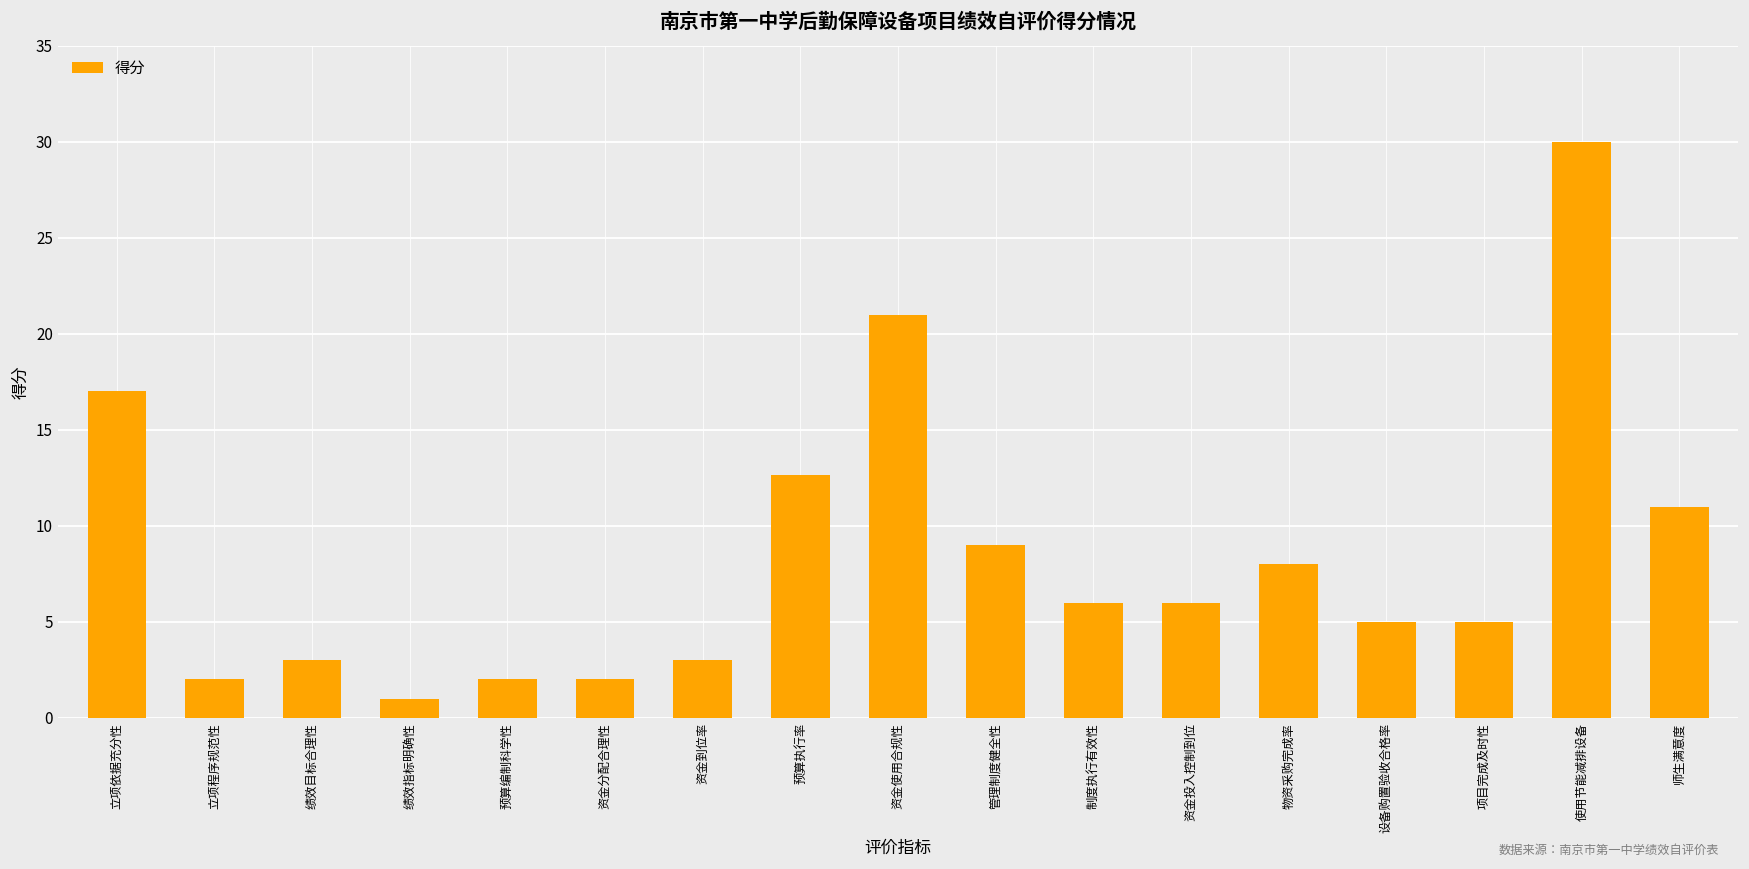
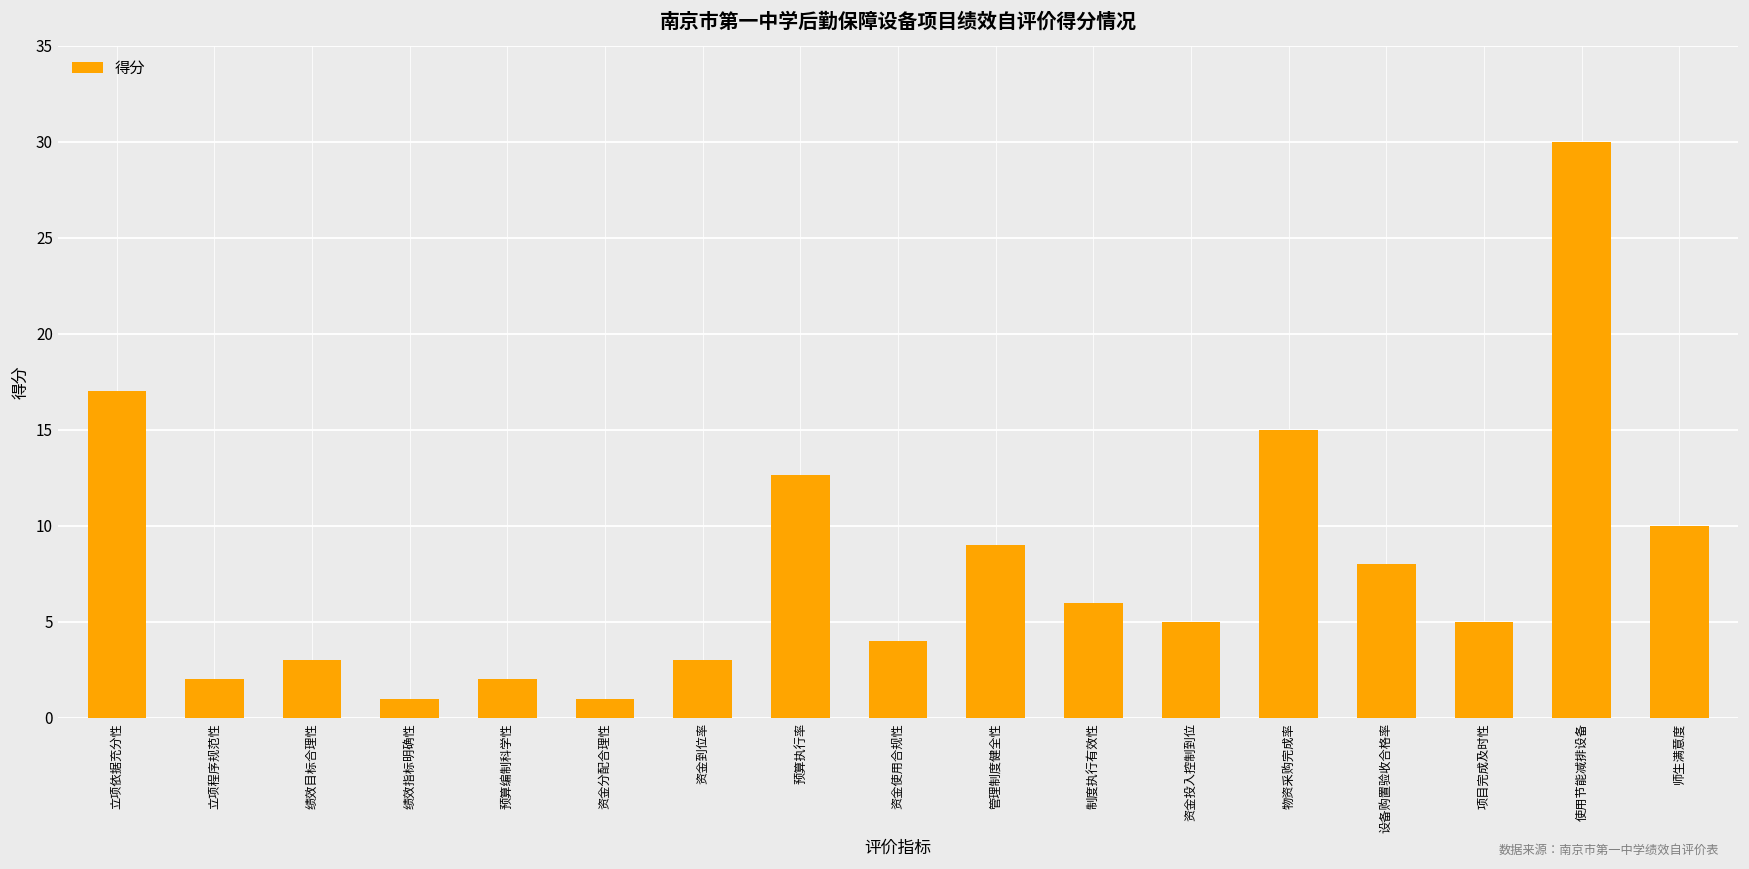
资金分配合理性: 2 -> 1
资金使用合规性: 21 -> 4
资金投入控制到位: 6 -> 5
物资采购完成率: 8 -> 15
设备购置验收合格率: 5 -> 8
师生满意度: 11 -> 10
